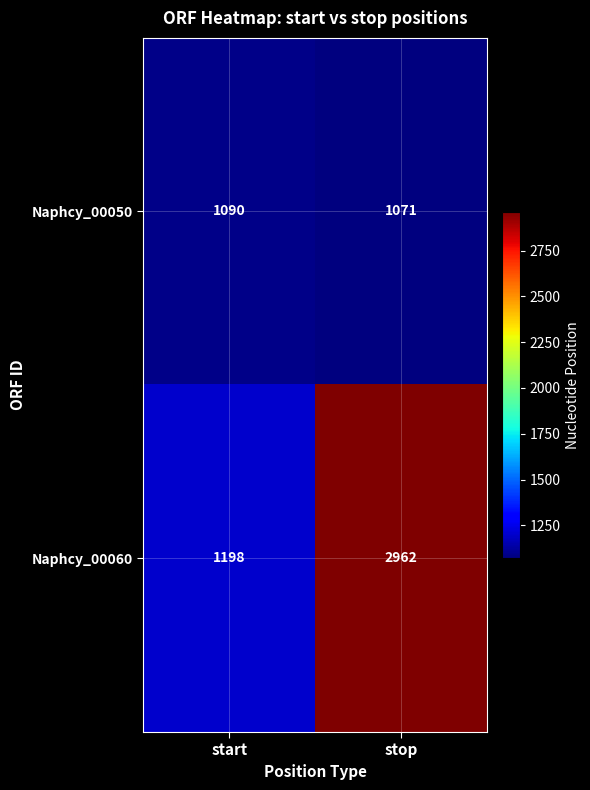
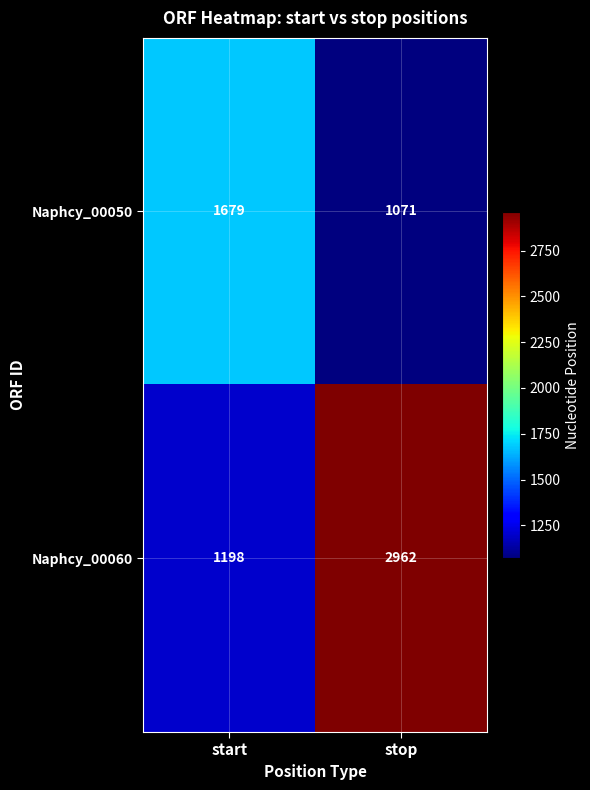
Naphcy_00050, start: 1090 -> 1679
